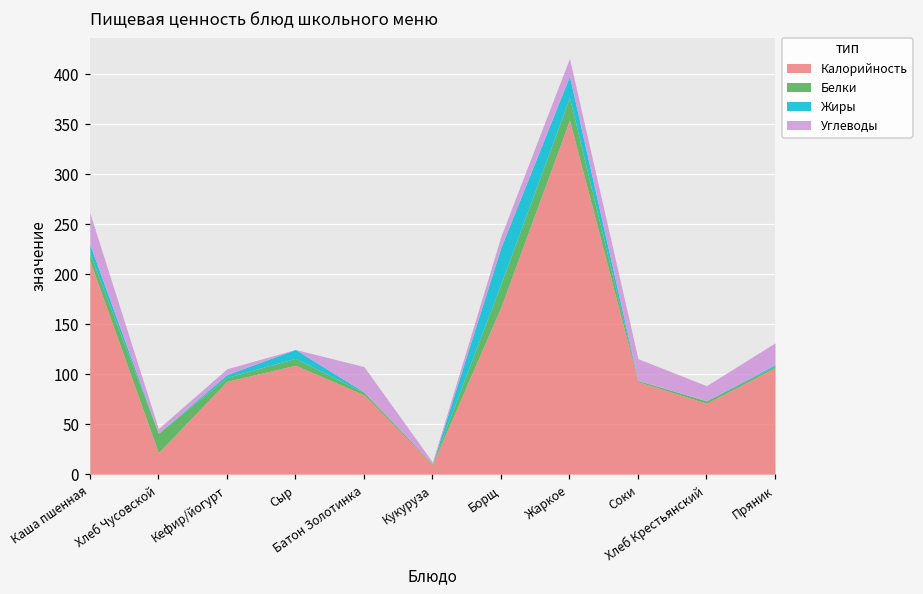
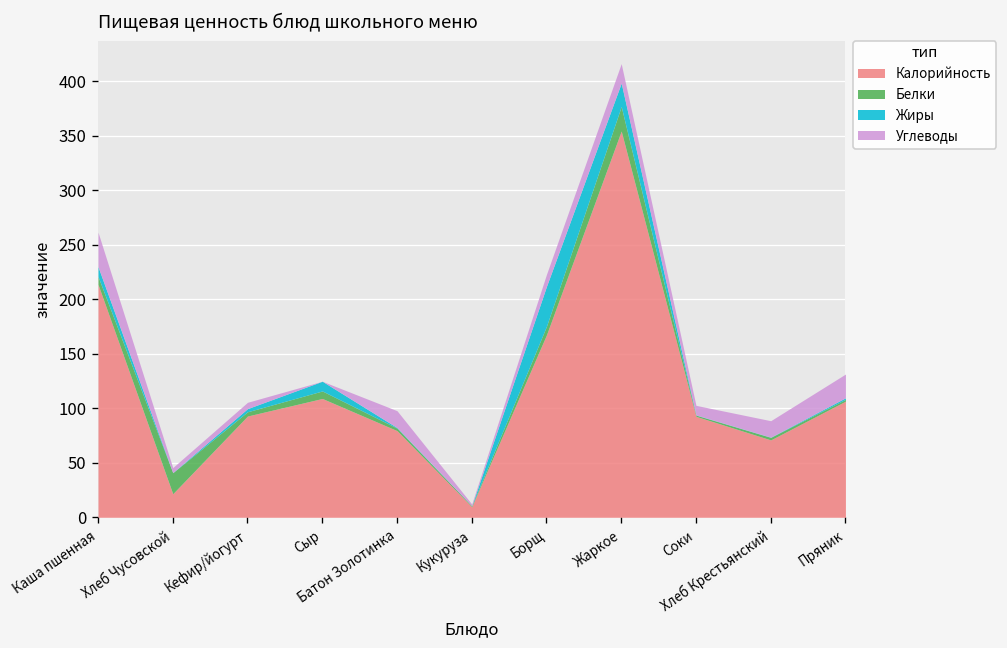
Углеводы, Батон Золотинка: 30 -> 20
Белки, Борщ: 20 -> 10
Углеводы, Соки: 20 -> 10
